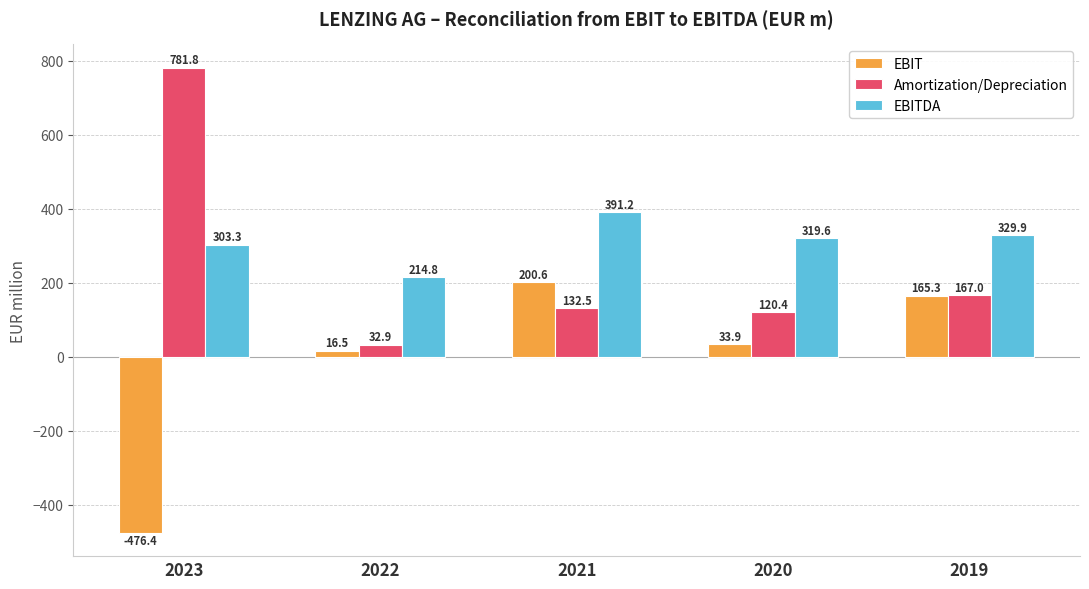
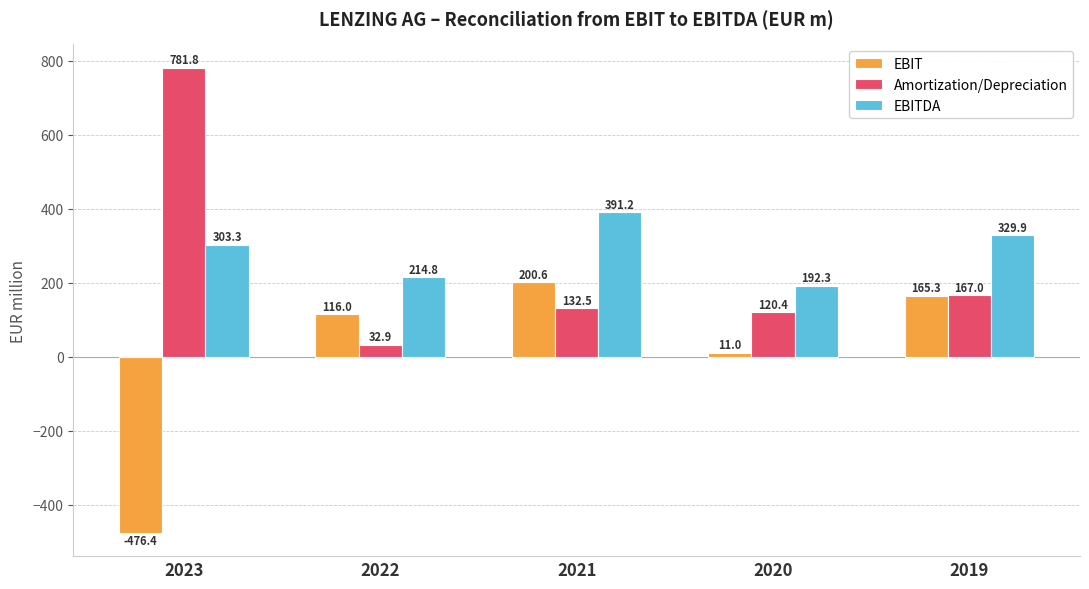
EBIT, 2022: 16.5 -> 116.0
EBIT, 2020: 33.9 -> 11.0
EBITDA, 2020: 319.6 -> 192.3
